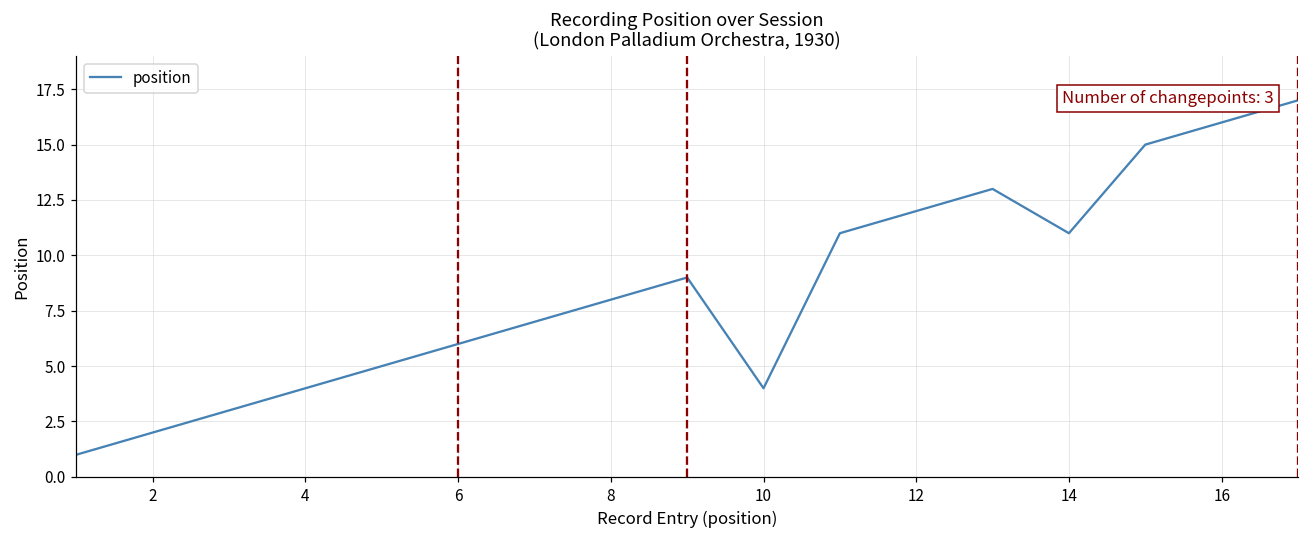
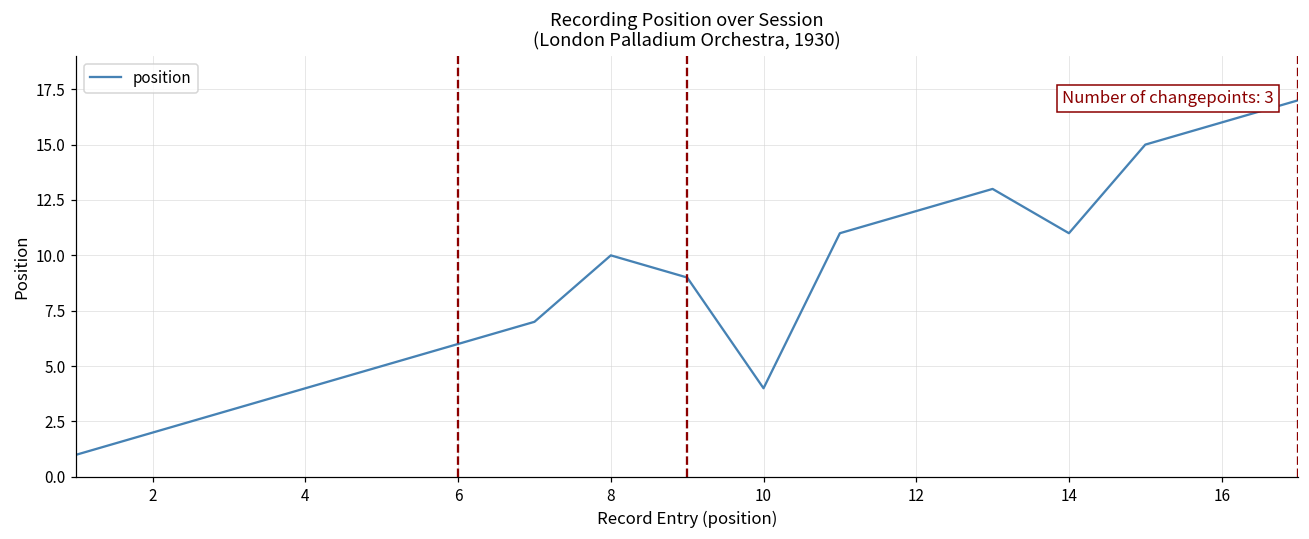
8: 8 -> 10
